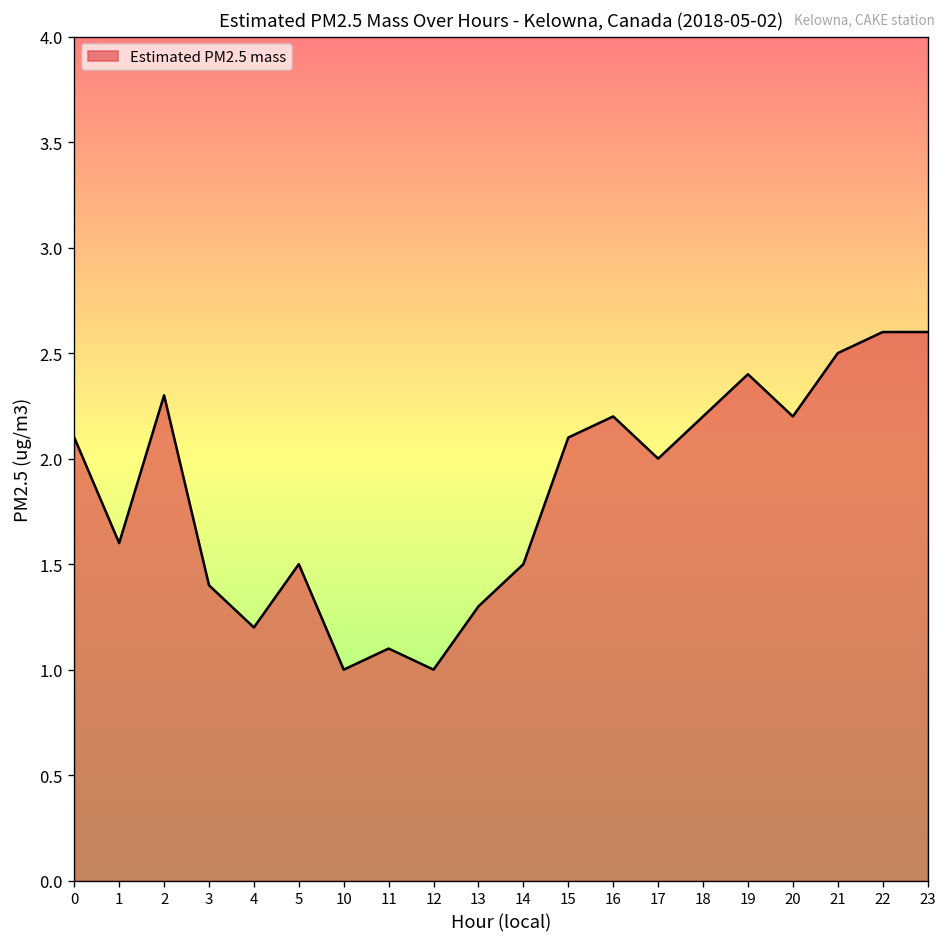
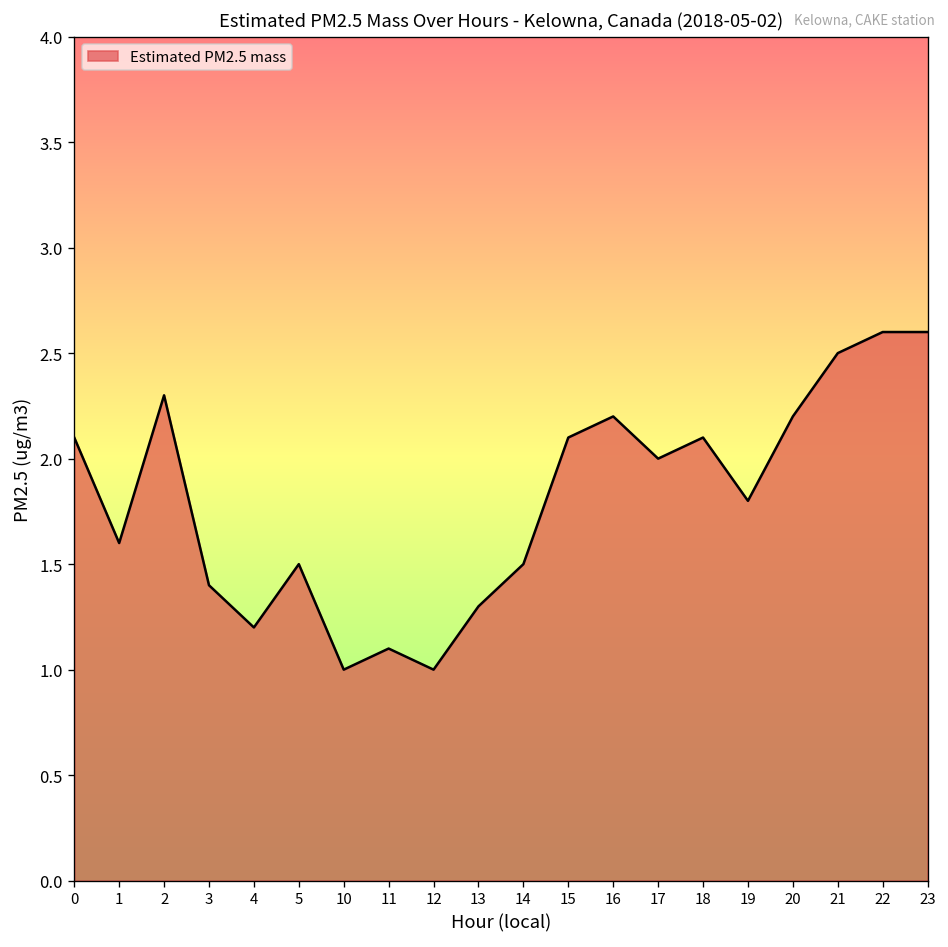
18: 2.2 -> 2.1
19: 2.4 -> 1.8
